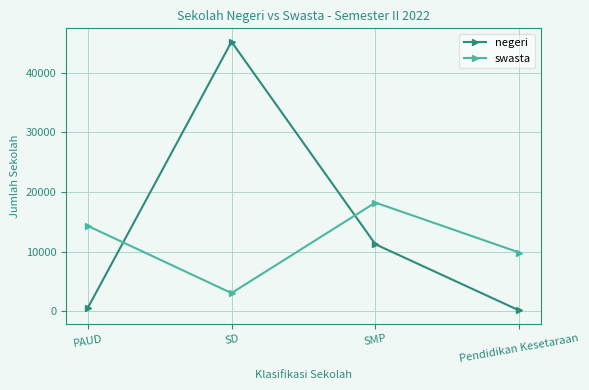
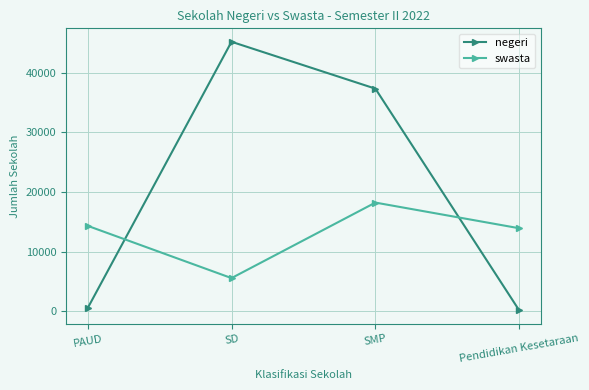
swasta, SD: 3000 -> 6000
negeri, SMP: 11000 -> 37000
swasta, Pendidikan Kesetaraan: 10000 -> 14000
